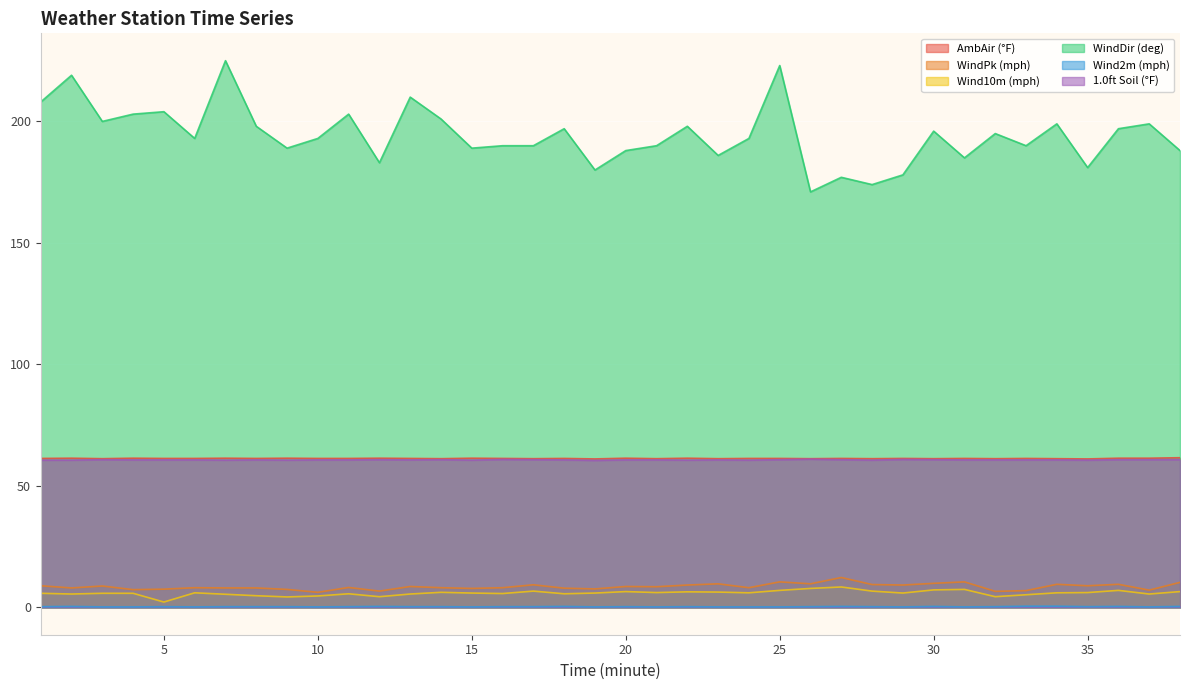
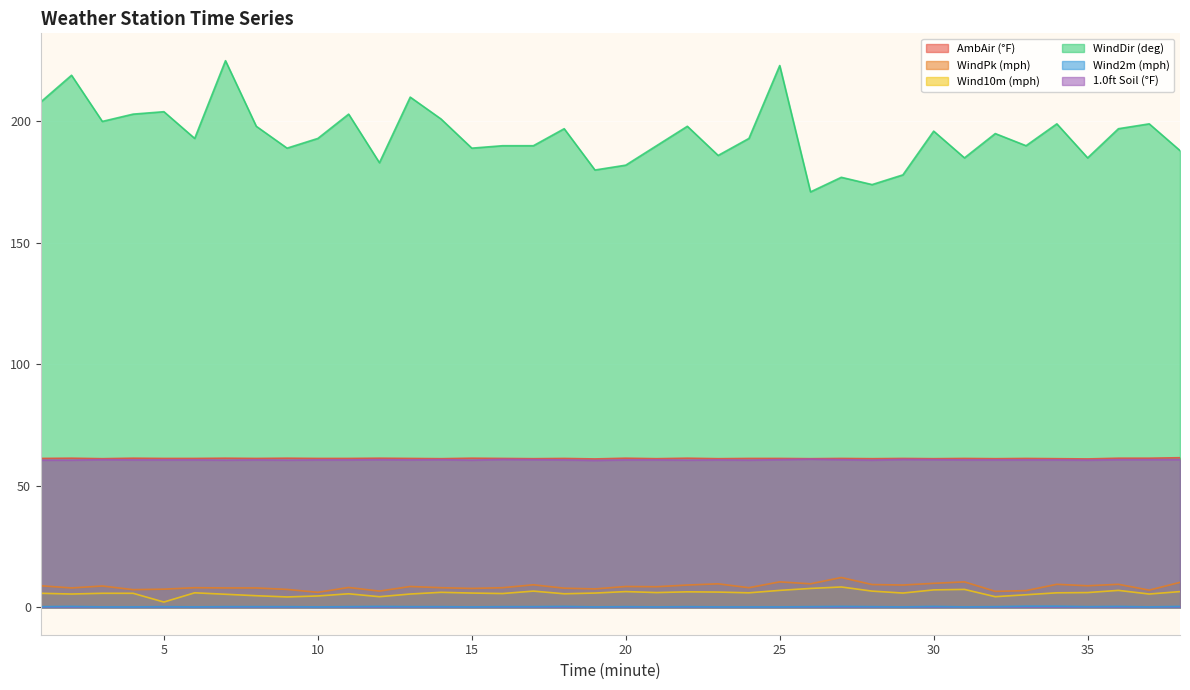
WindDir (deg), 20: 188 -> 182
WindDir (deg), 35: 181 -> 185
